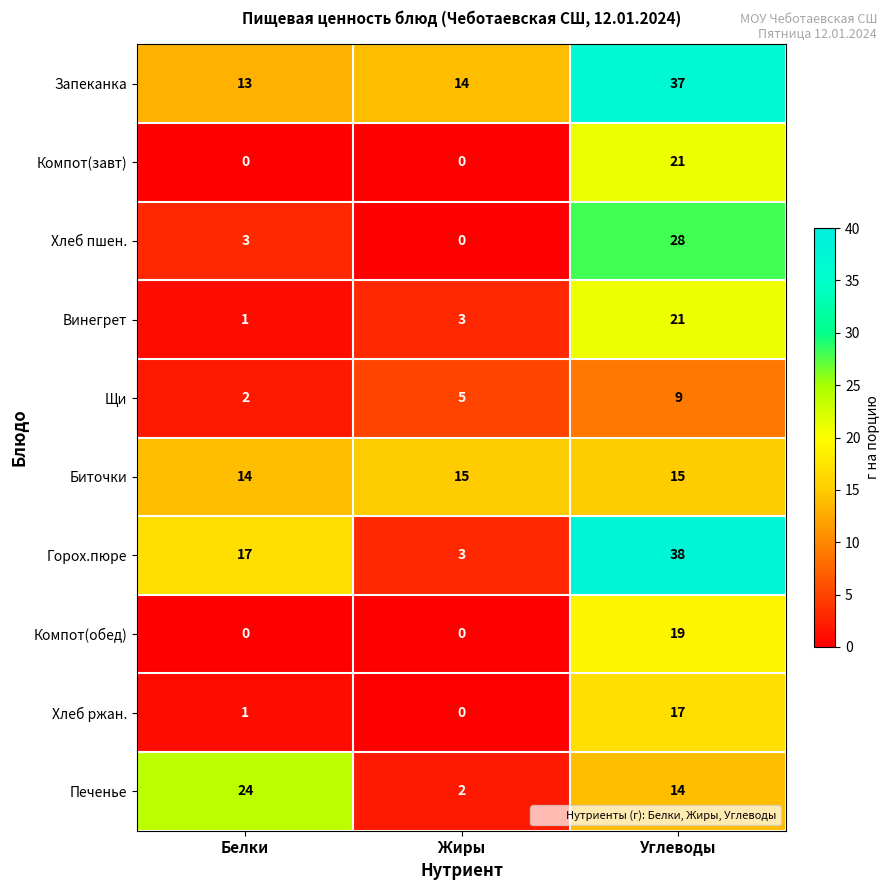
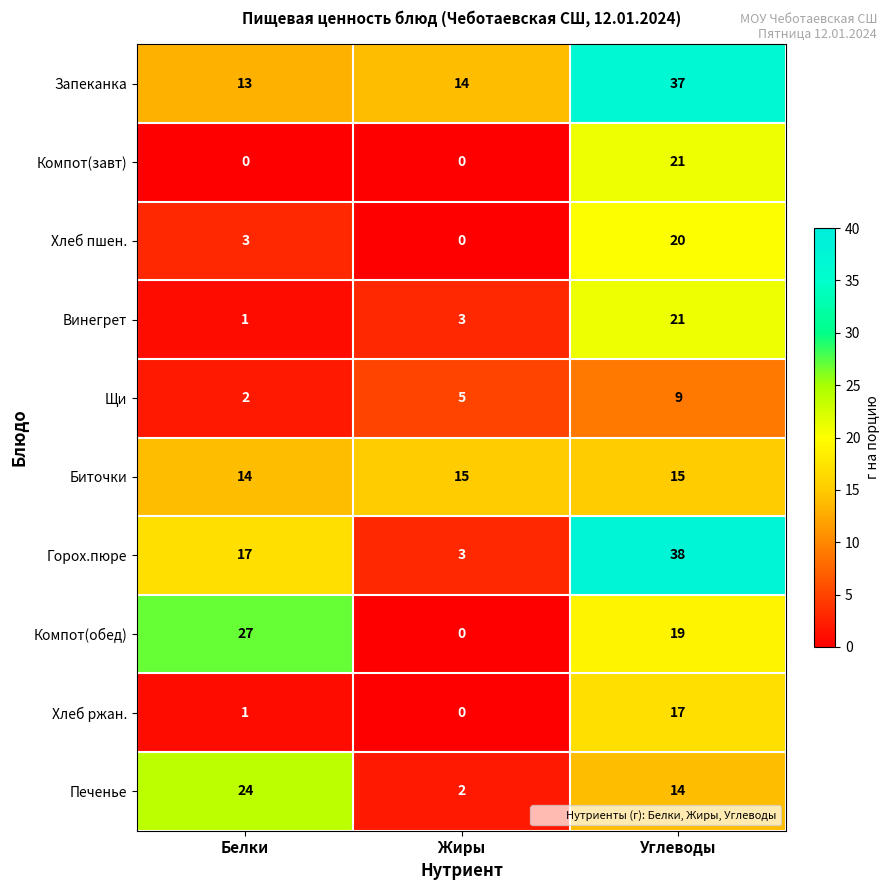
Хлеб пшен., Углеводы: 28 -> 20
Компот(обед), Белки: 0 -> 27
